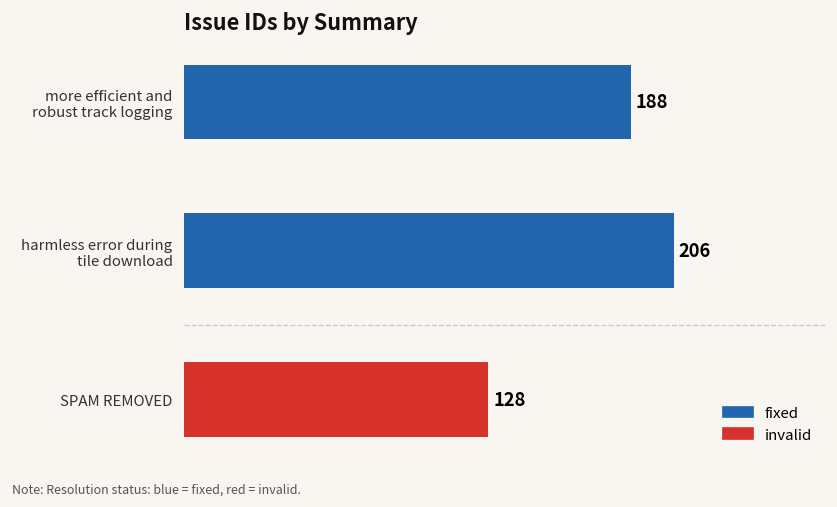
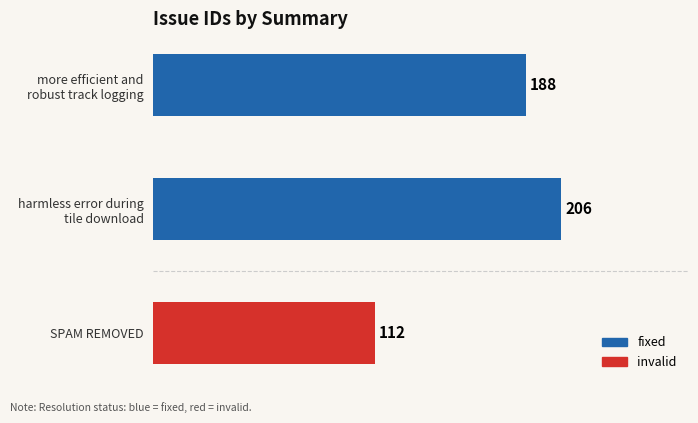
SPAM REMOVED: 128 -> 112
